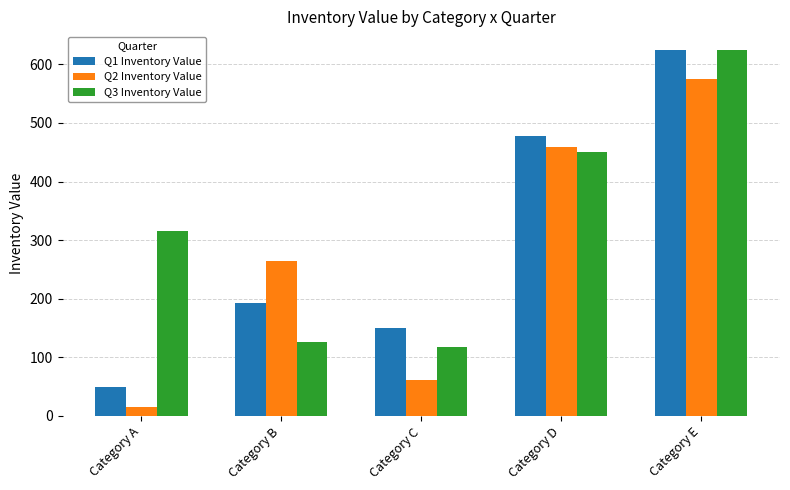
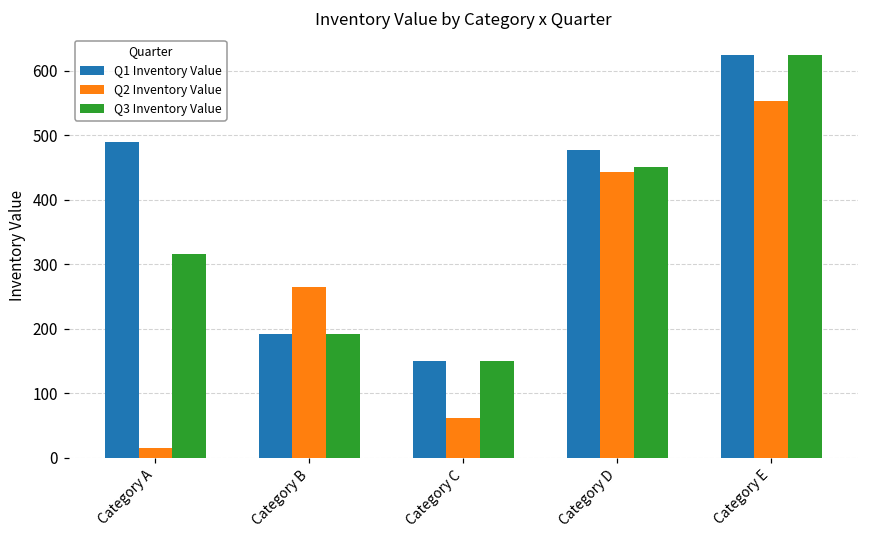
Q1 Inventory Value, Category A: 50 -> 490
Q3 Inventory Value, Category B: 130 -> 190
Q3 Inventory Value, Category C: 120 -> 150
Q2 Inventory Value, Category D: 460 -> 440
Q2 Inventory Value, Category E: 580 -> 550
